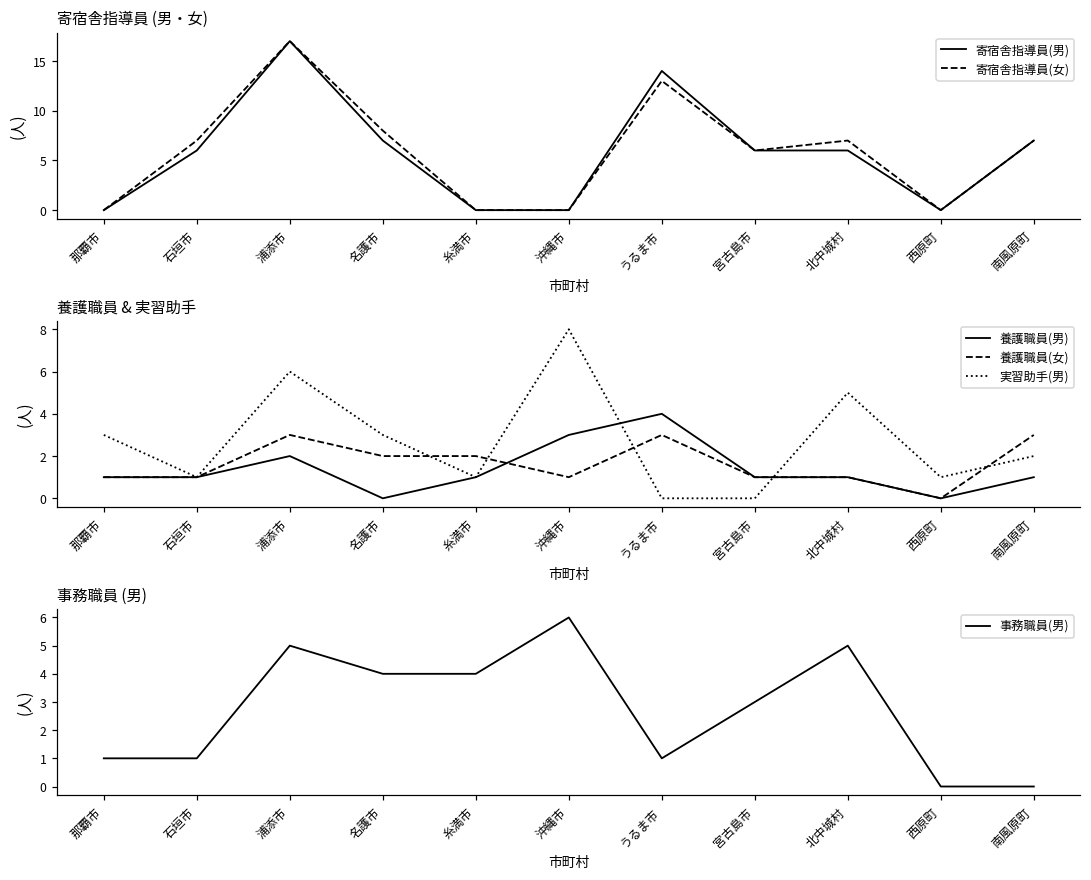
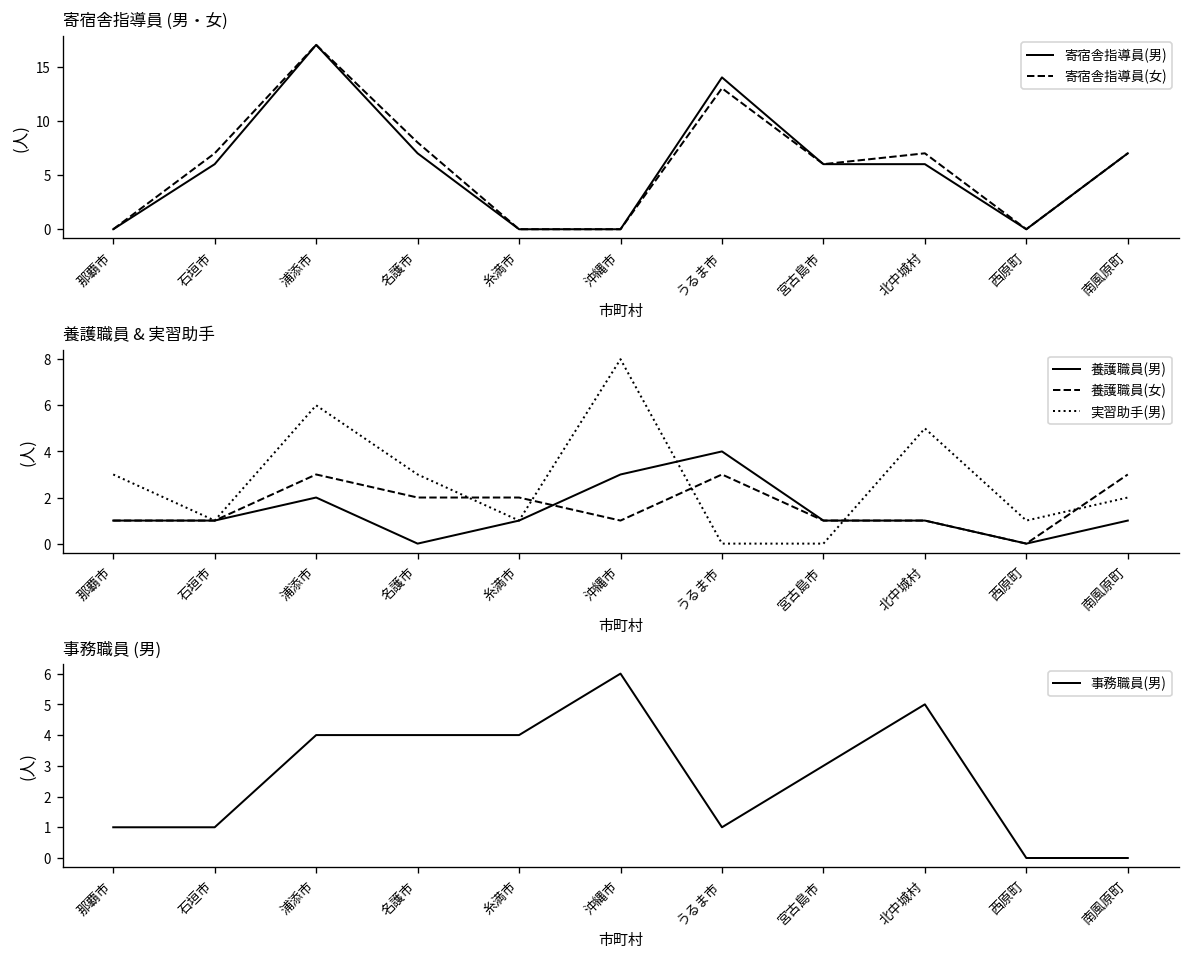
事務職員 (男), 浦添市: 5 -> 4
